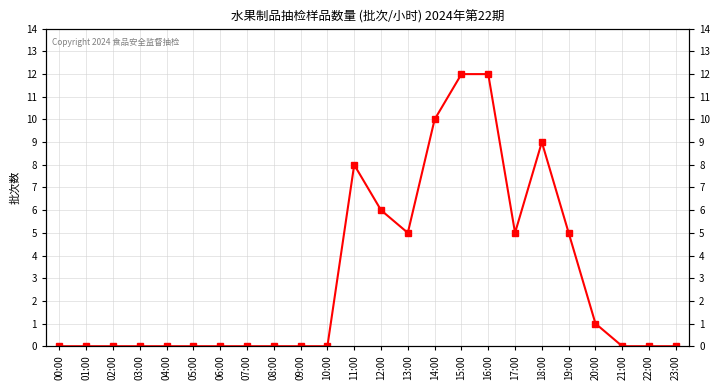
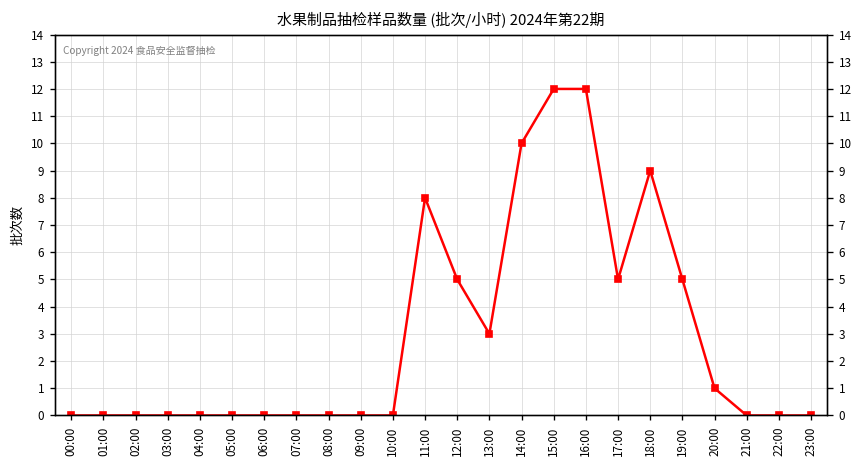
12:00: 6 -> 5
13:00: 5 -> 3
